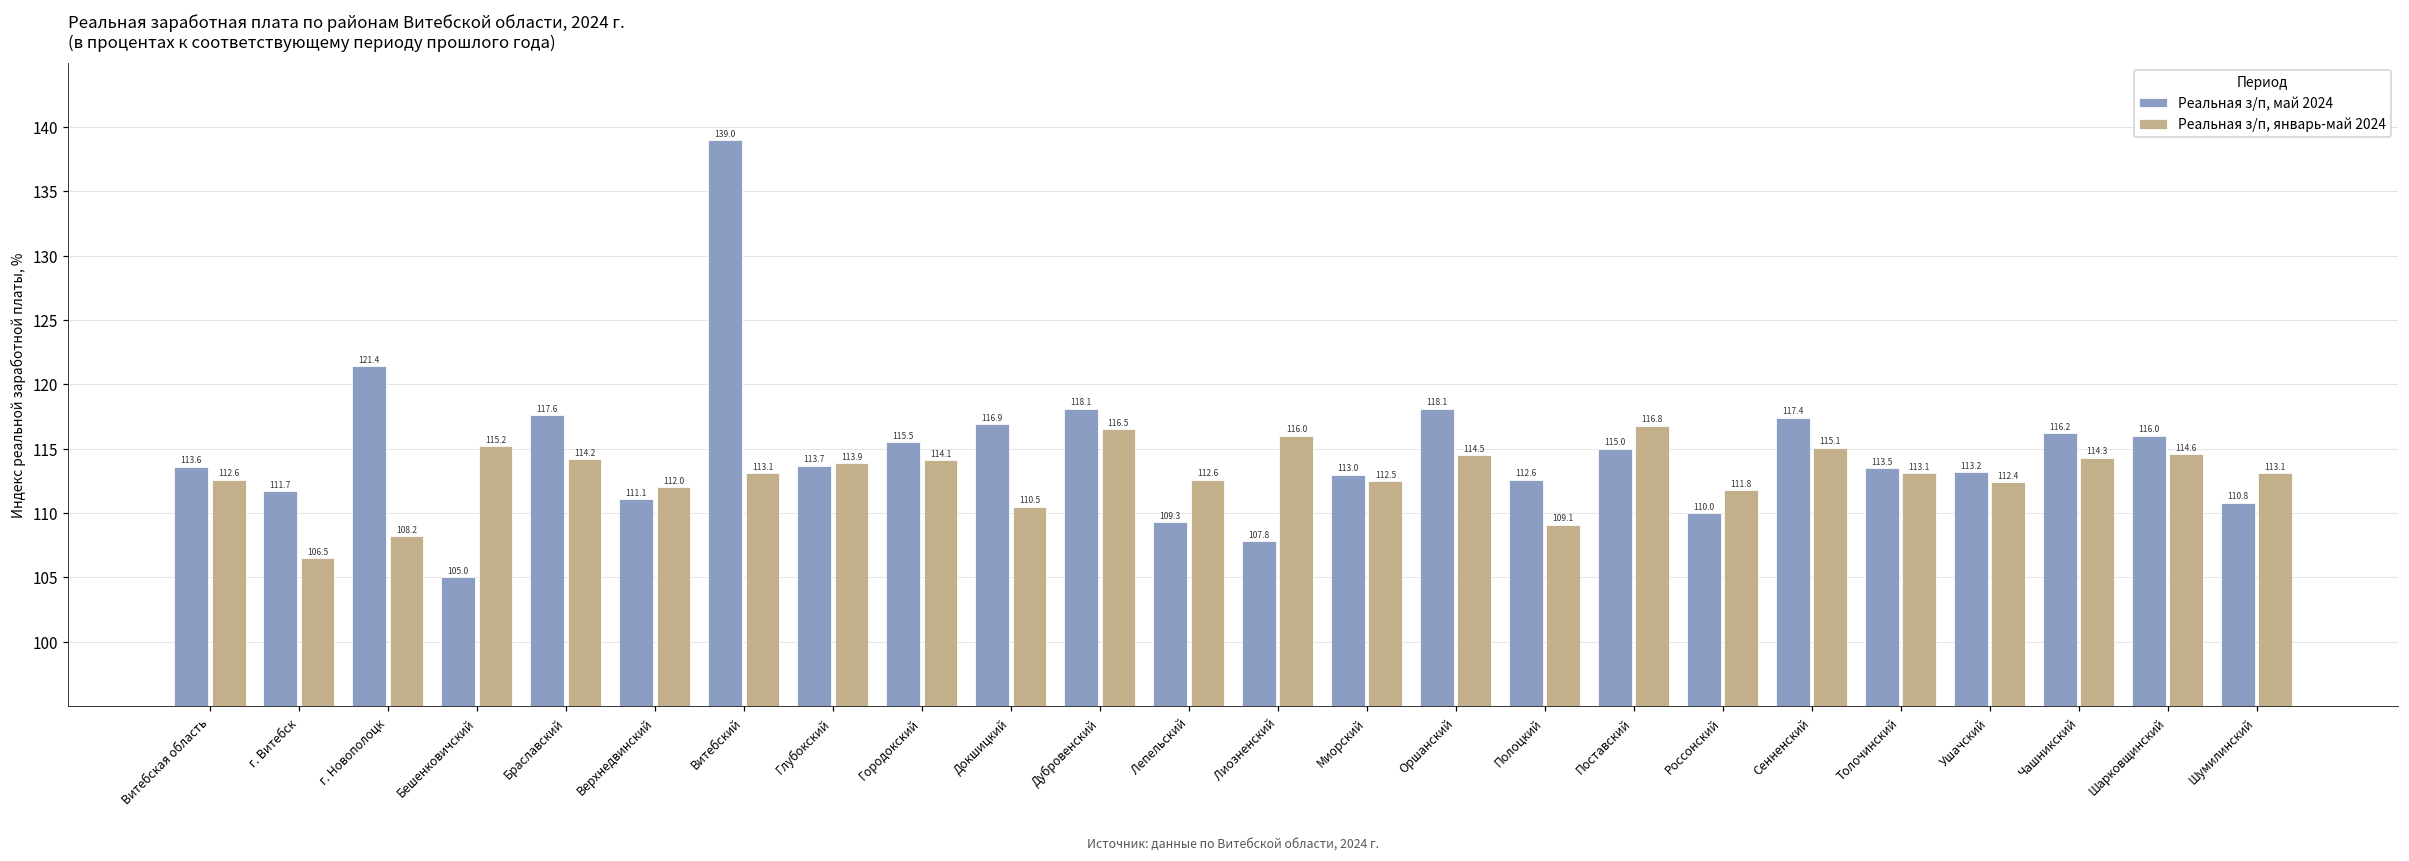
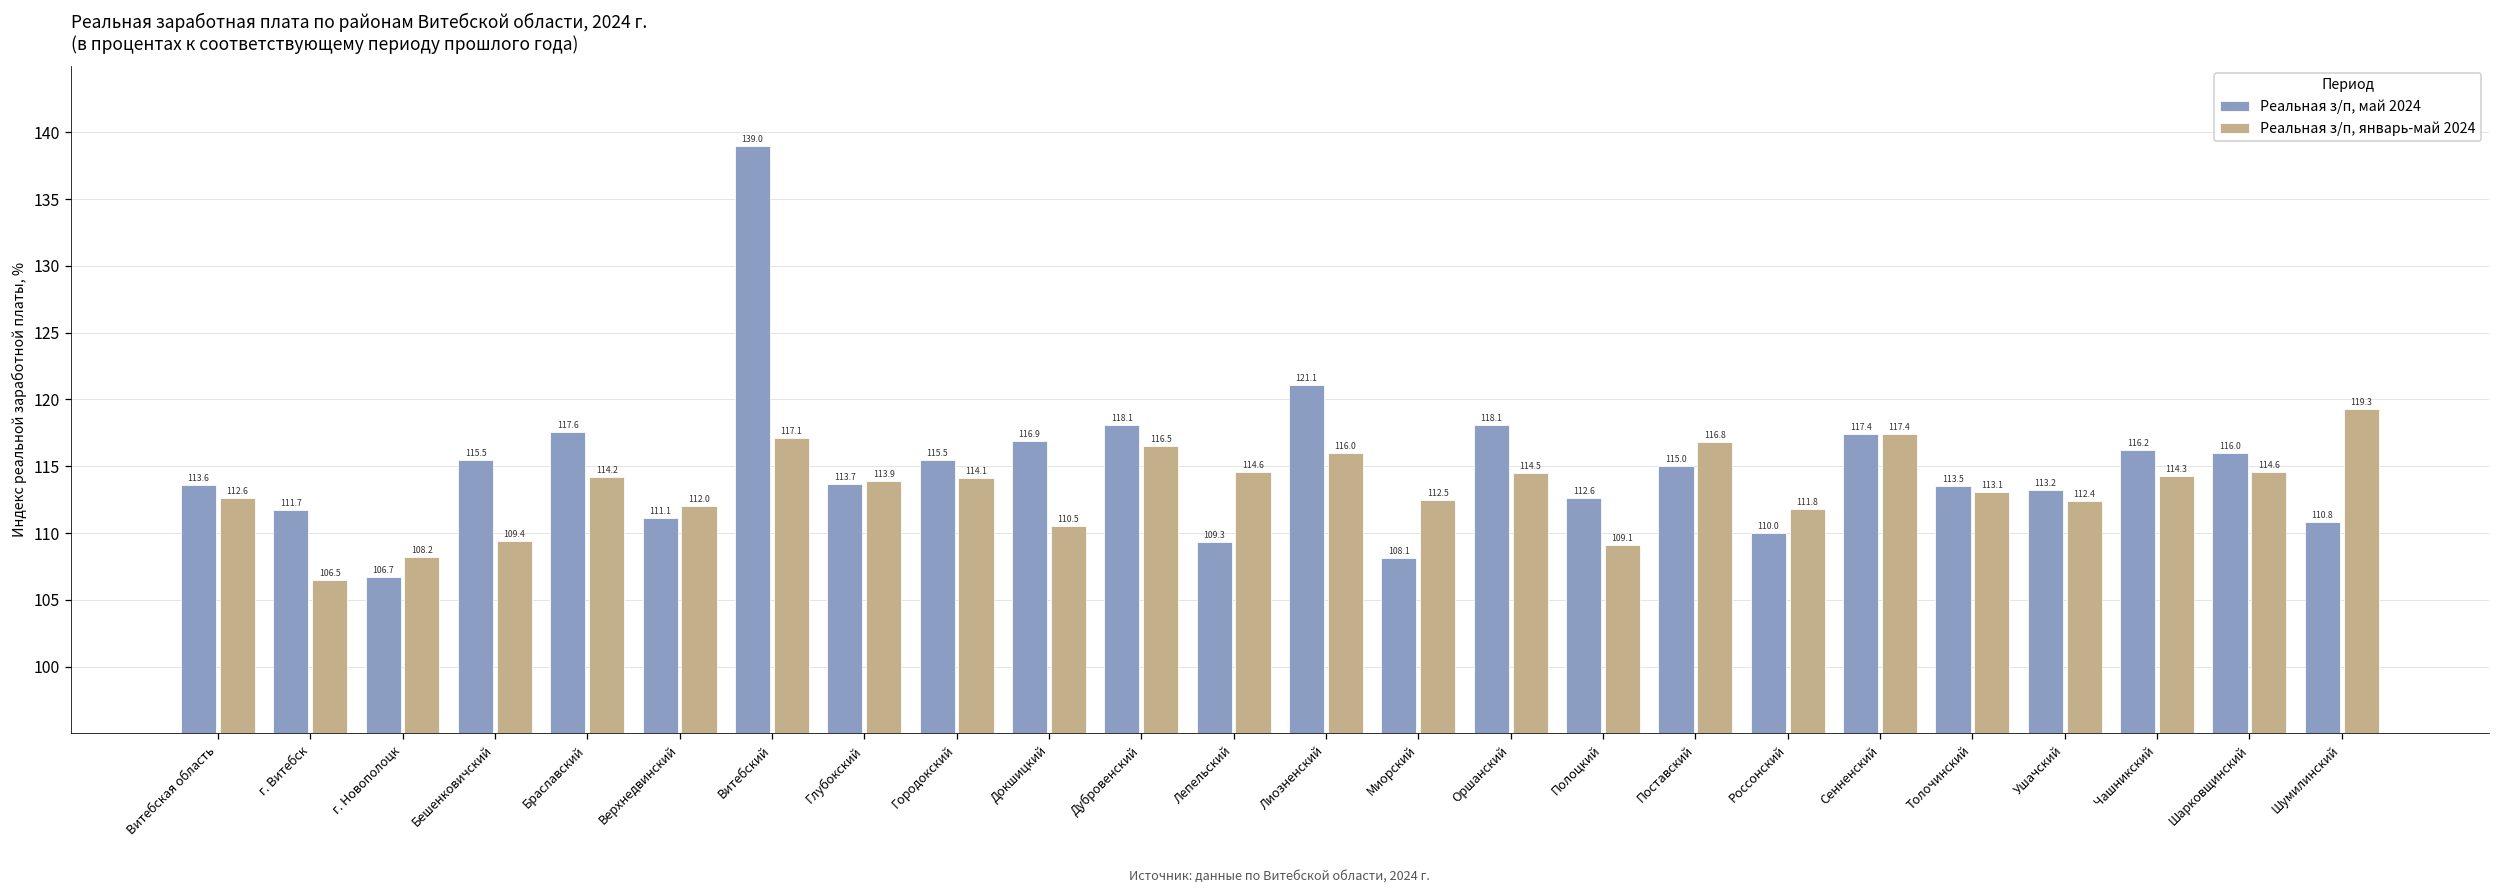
Реальная з/п, май 2024, г. Новополоцк: 121.4 -> 106.7
Реальная з/п, май 2024, Бешенковичский: 105.0 -> 115.5
Реальная з/п, январь-май 2024, Бешенковичский: 115.2 -> 109.4
Реальная з/п, январь-май 2024, Витебский: 113.1 -> 117.1
Реальная з/п, январь-май 2024, Лепельский: 112.6 -> 114.6
Реальная з/п, май 2024, Лиозненский: 107.8 -> 121.1
Реальная з/п, май 2024, Миорский: 113.0 -> 108.1
Реальная з/п, январь-май 2024, Сенненский: 115.1 -> 117.4
Реальная з/п, январь-май 2024, Шумилинский: 113.1 -> 119.3
